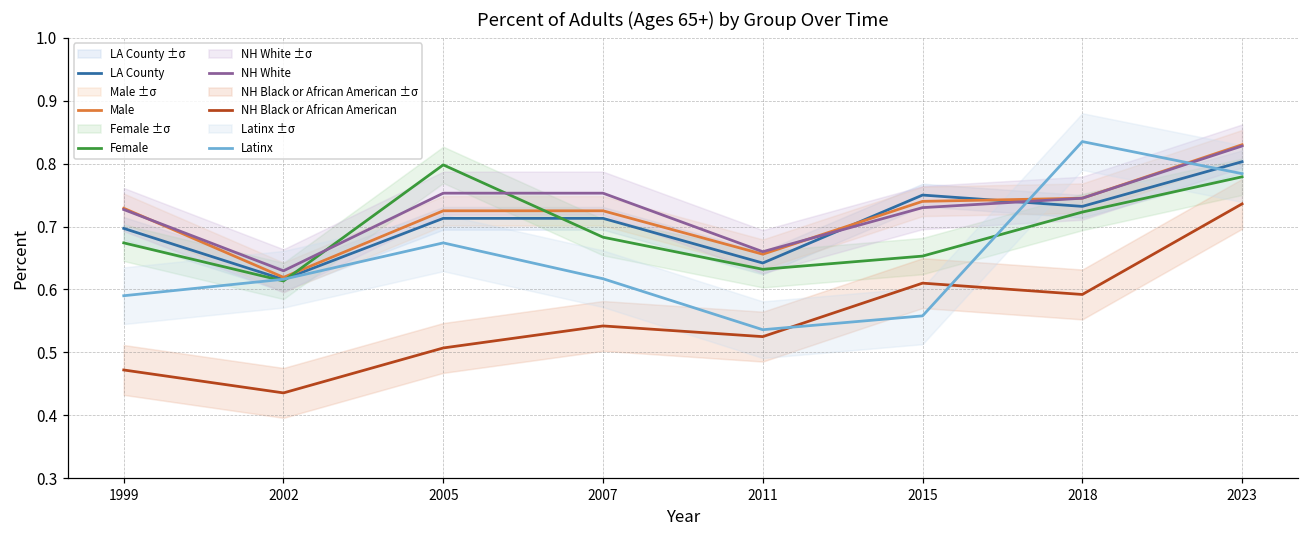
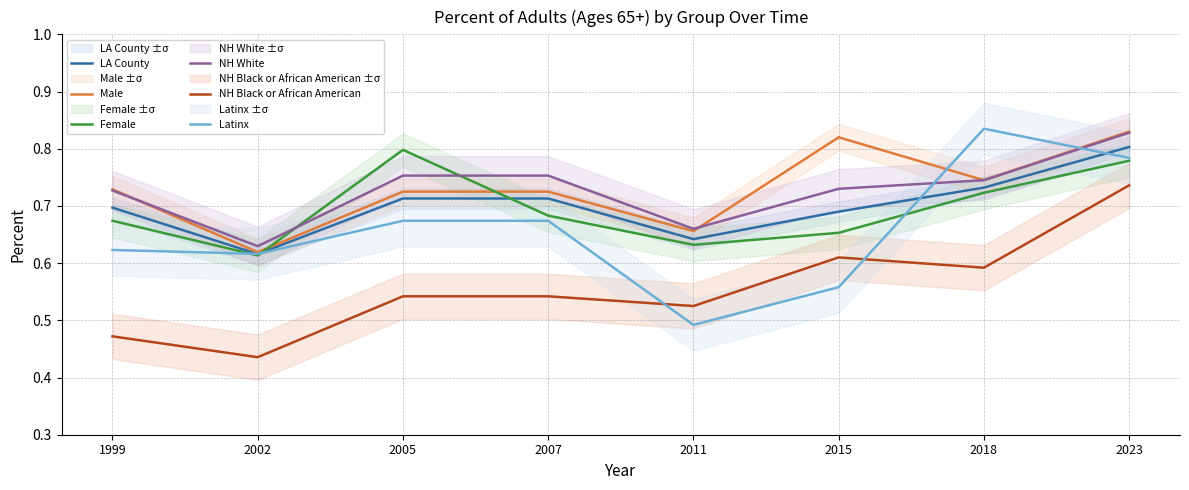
Latinx, 1999: 0.59 -> 0.62
NH Black or African American, 2005: 0.51 -> 0.54
Latinx, 2007: 0.62 -> 0.67
Latinx, 2011: 0.54 -> 0.49
LA County, 2015: 0.75 -> 0.69
Male, 2015: 0.74 -> 0.82
